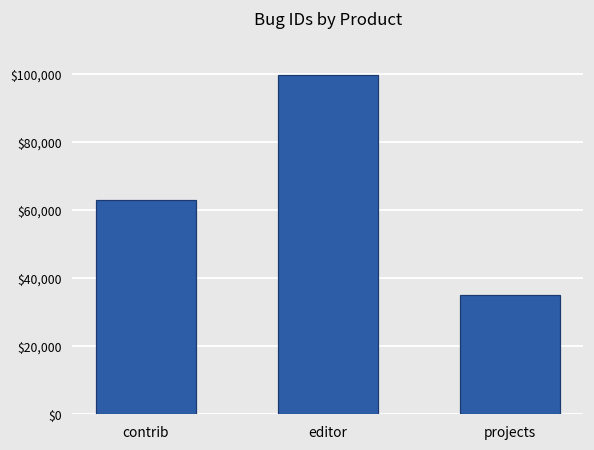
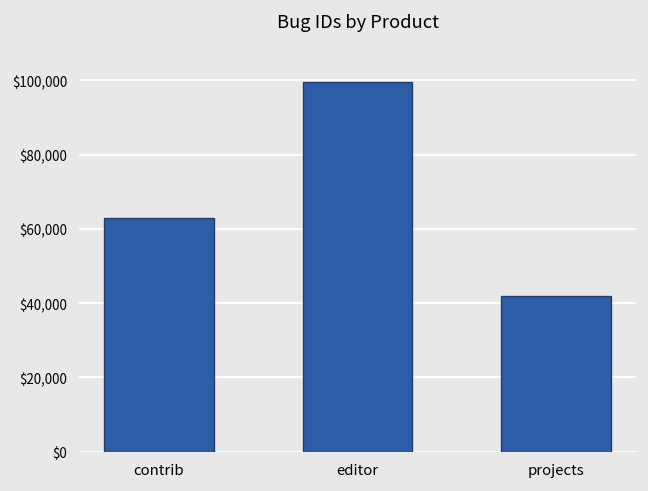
projects: $35,000 -> $42,000
